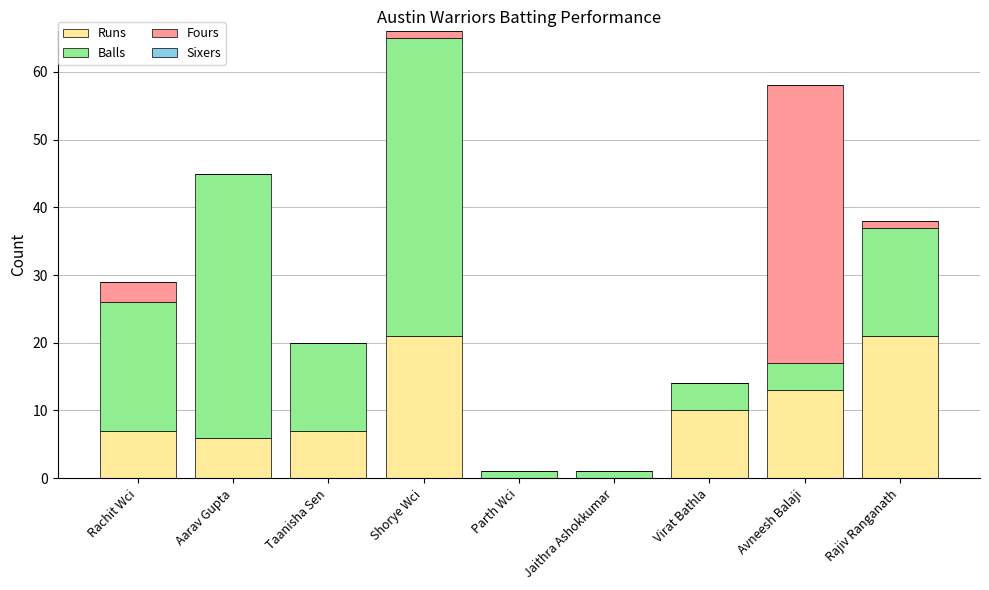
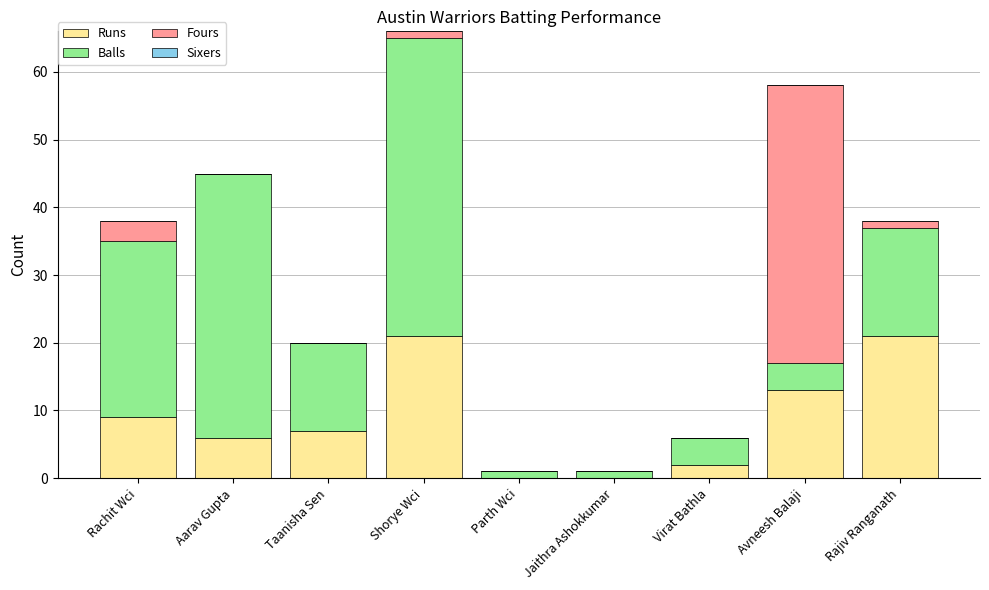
Runs, Rachit Wci: 7 -> 9
Balls, Rachit Wci: 19 -> 26
Runs, Virat Bathla: 10 -> 2
